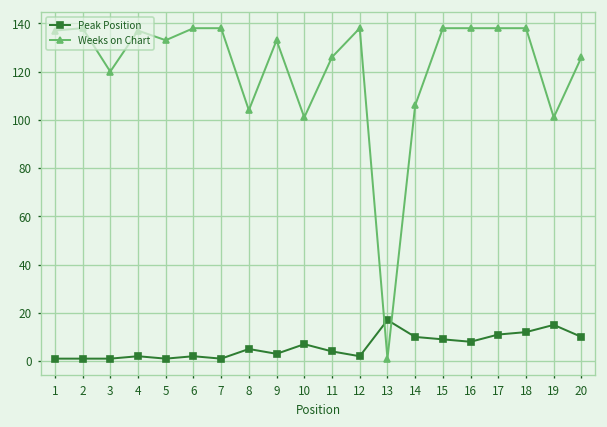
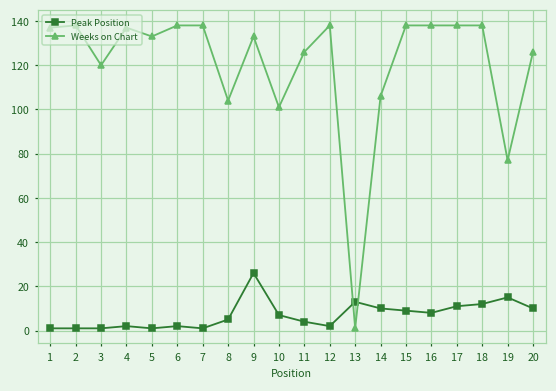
Peak Position, 9: 3 -> 26
Peak Position, 13: 17 -> 13
Weeks on Chart, 19: 101 -> 77
